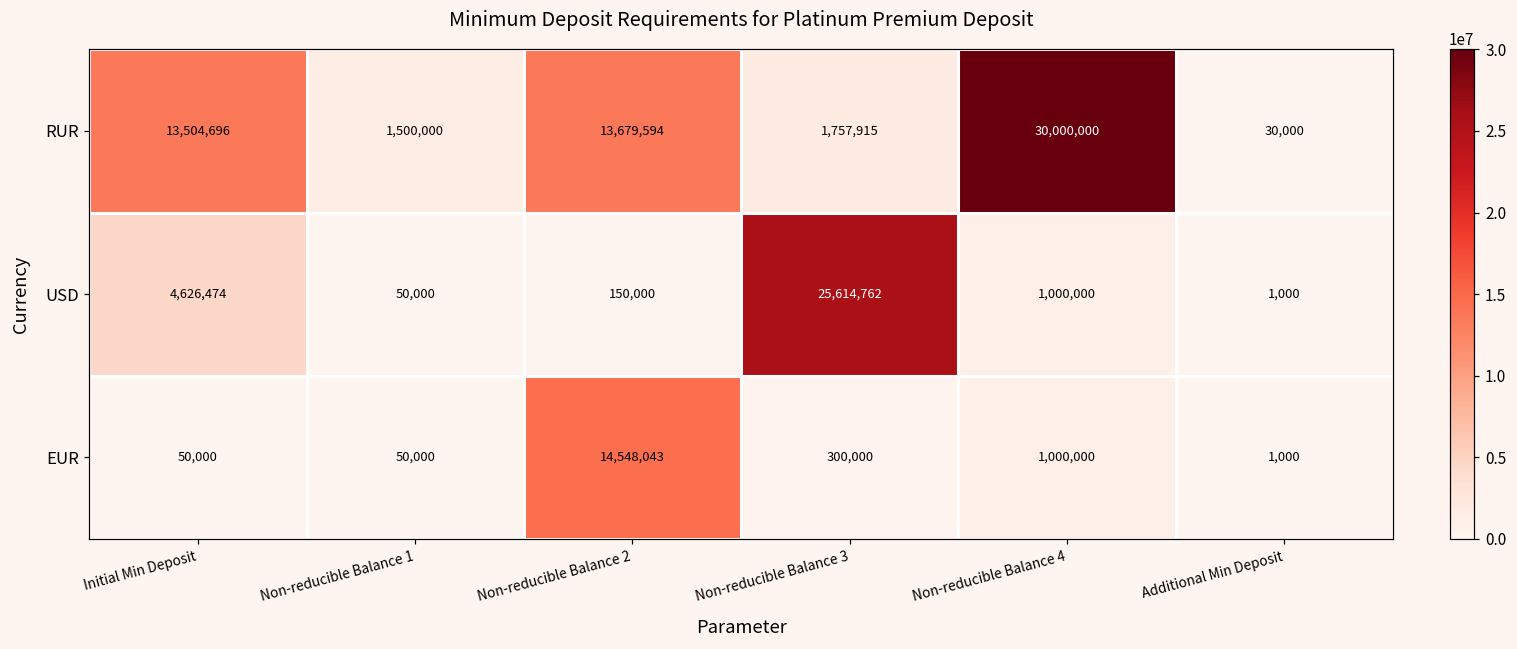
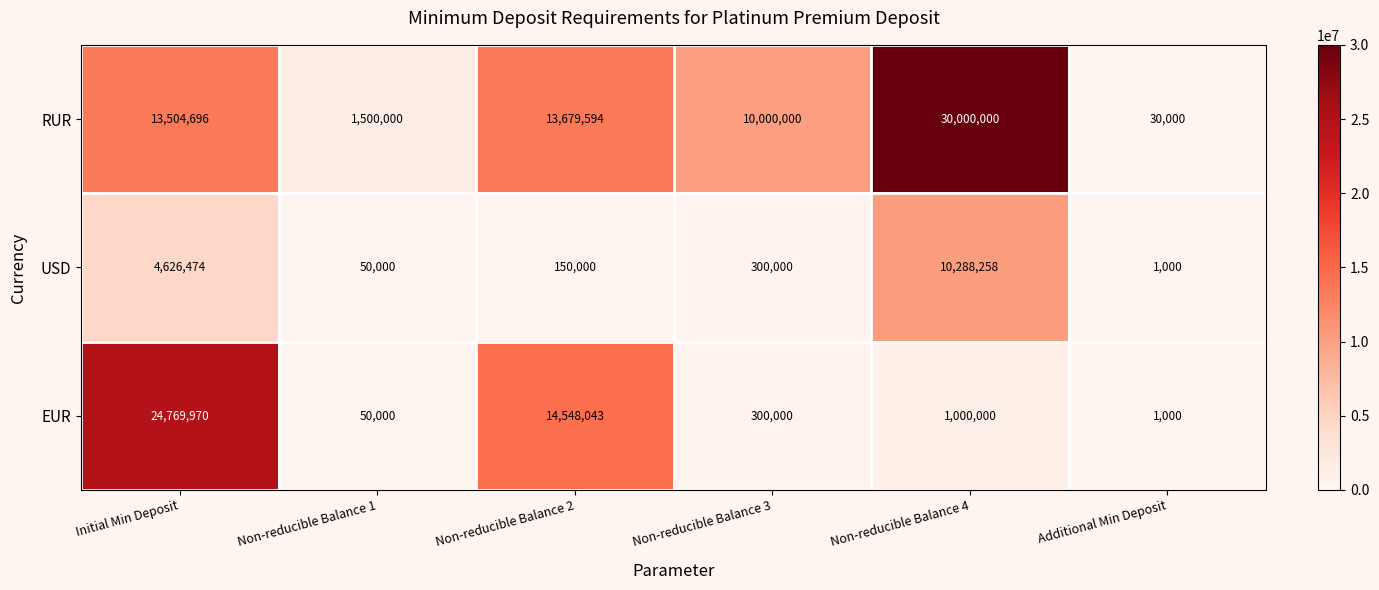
RUR, Non-reducible Balance 3: 1,757,915 -> 10,000,000
USD, Non-reducible Balance 3: 25,614,762 -> 300,000
USD, Non-reducible Balance 4: 1,000,000 -> 10,288,258
EUR, Initial Min Deposit: 50,000 -> 24,769,970
